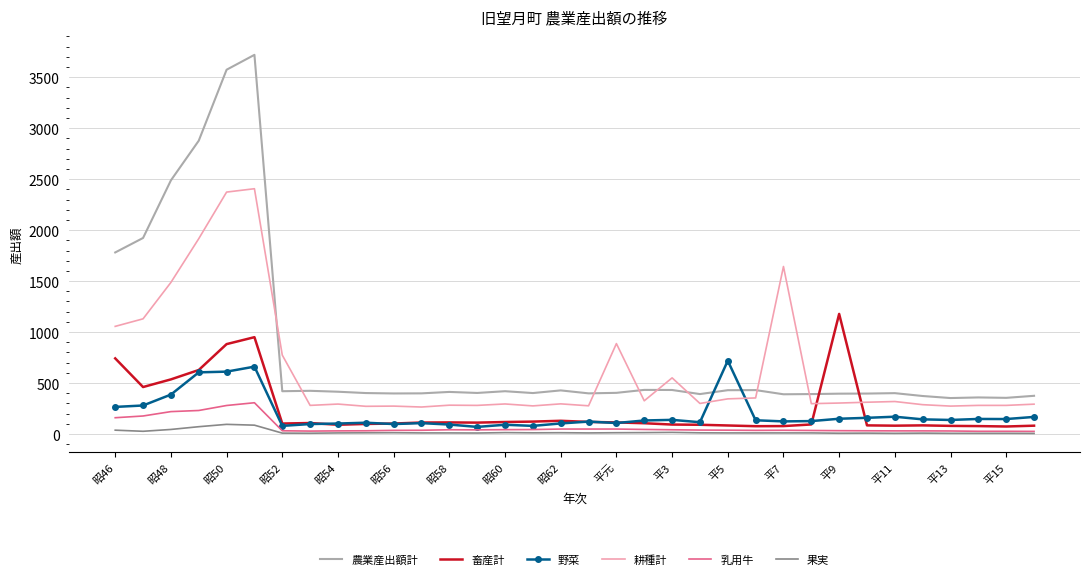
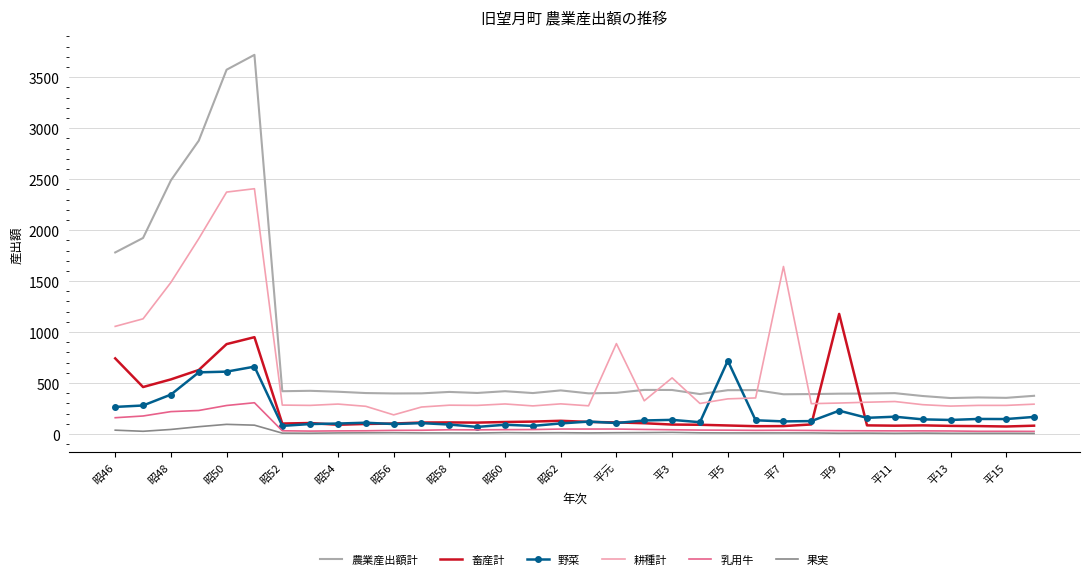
耕種計, 昭52: 770 -> 280
耕種計, 昭56: 270 -> 190
野菜, 平9: 150 -> 230
